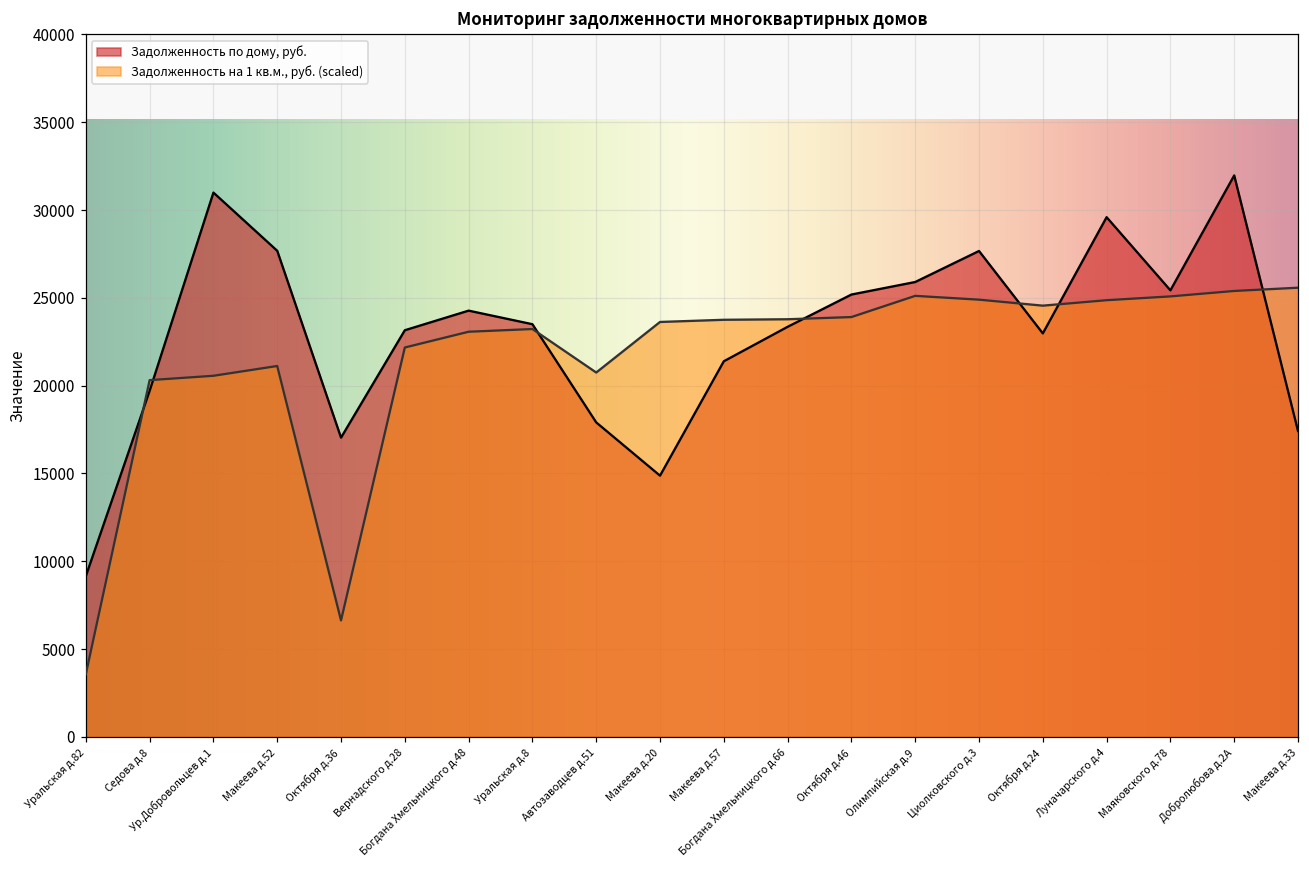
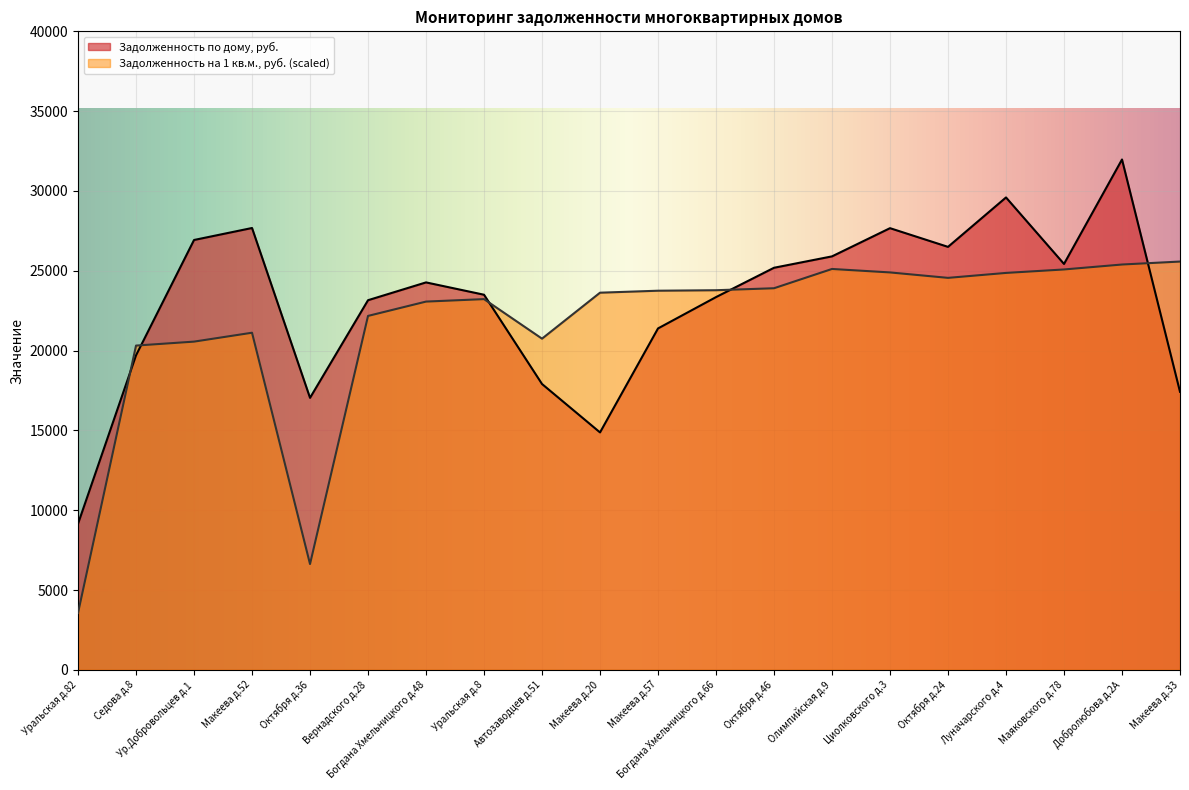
Задолженность по дому, руб., Ур.Добровольцев д.1: 31000 -> 26900
Задолженность по дому, руб., Октября д.24: 23000 -> 26500
